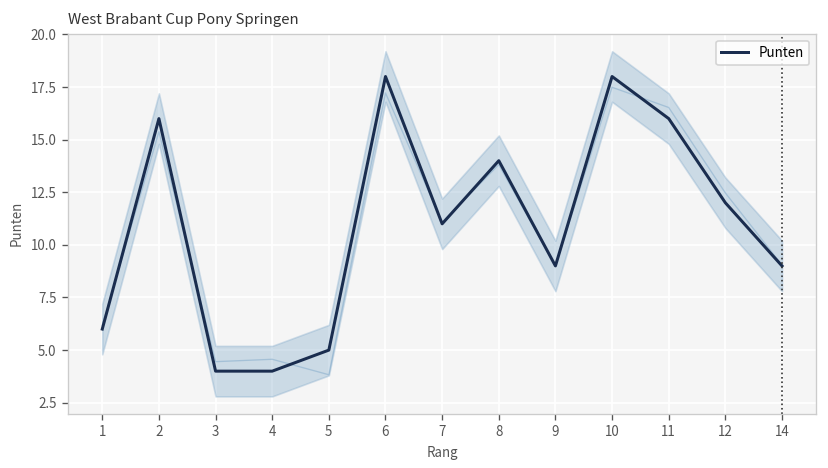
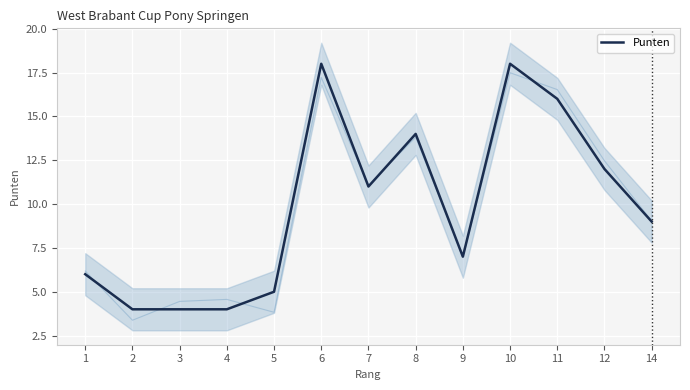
Punten, 2: 16 -> 4
Punten, 9: 9 -> 7
